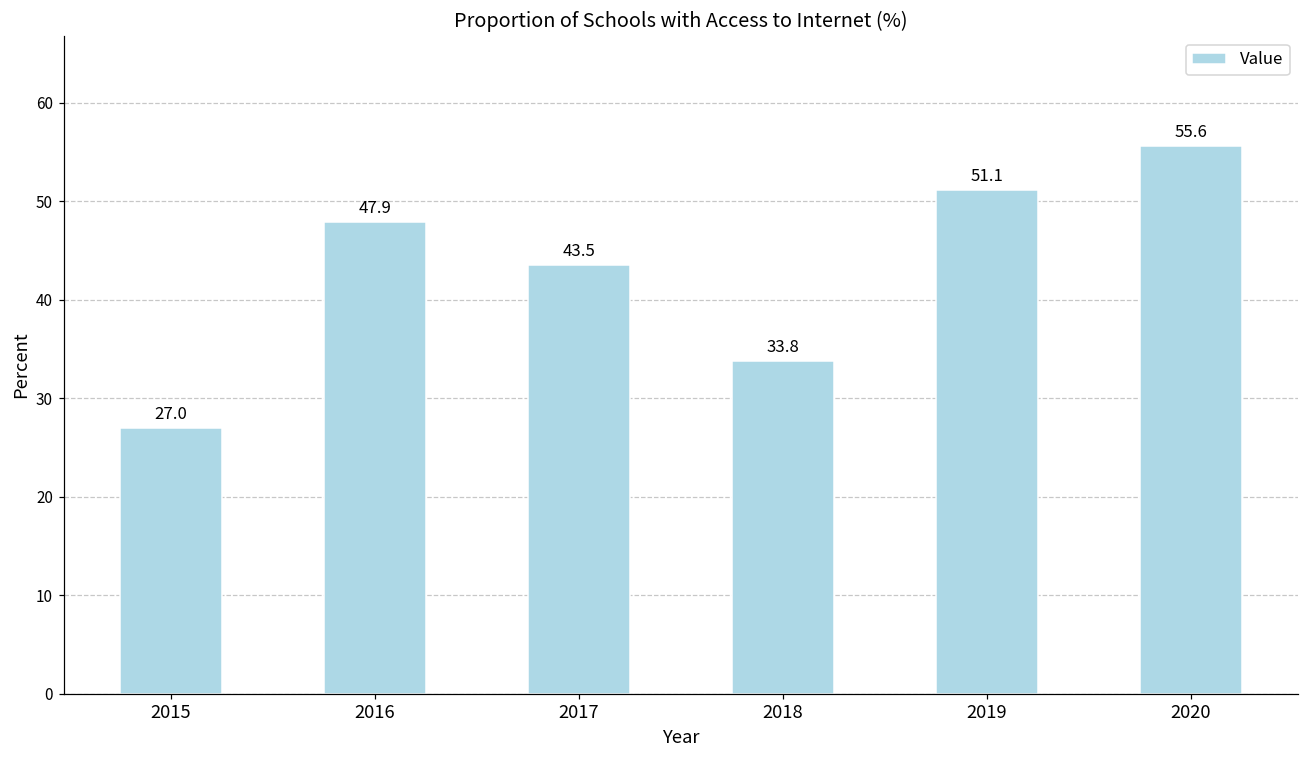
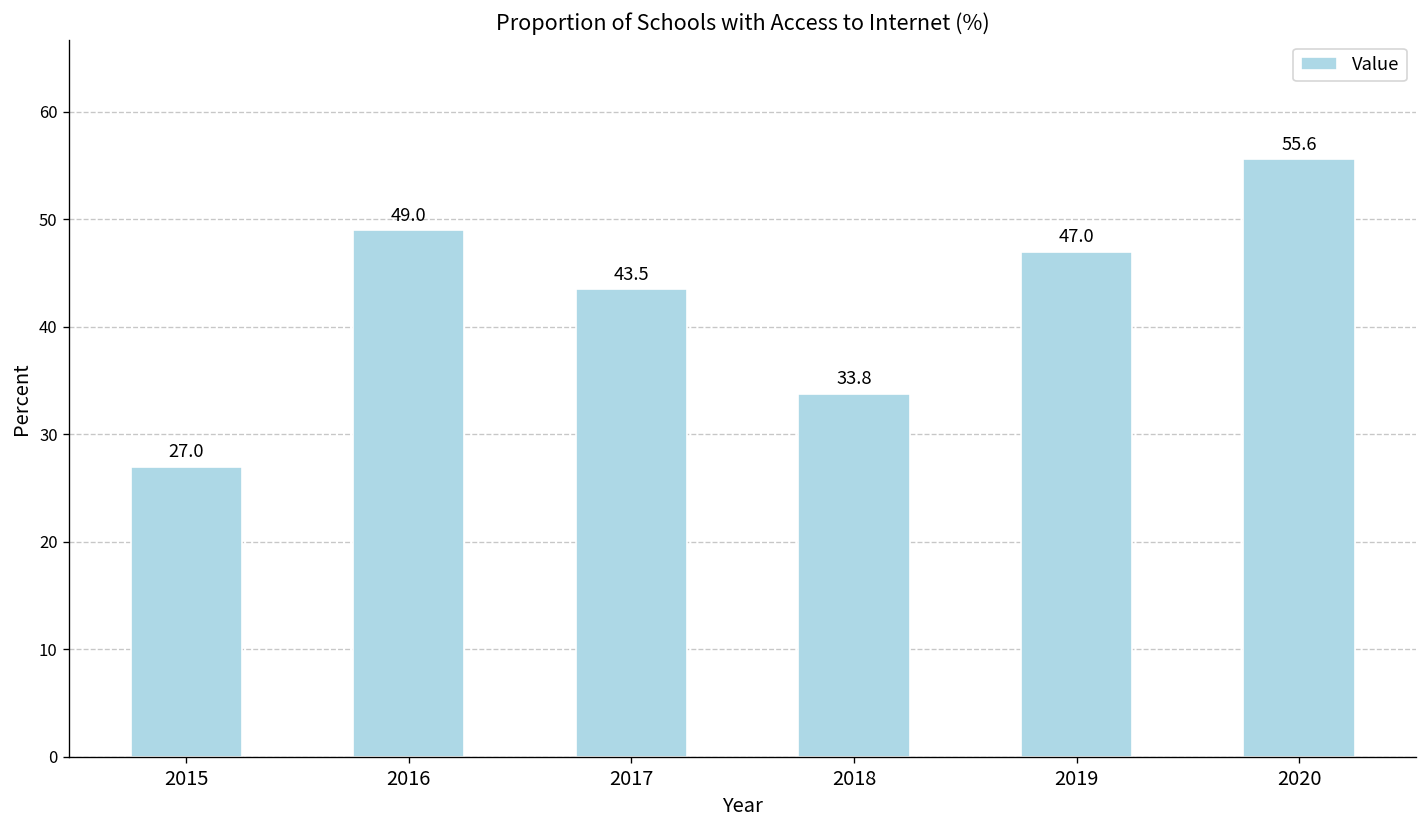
2016: 47.9 -> 49.0
2019: 51.1 -> 47.0
